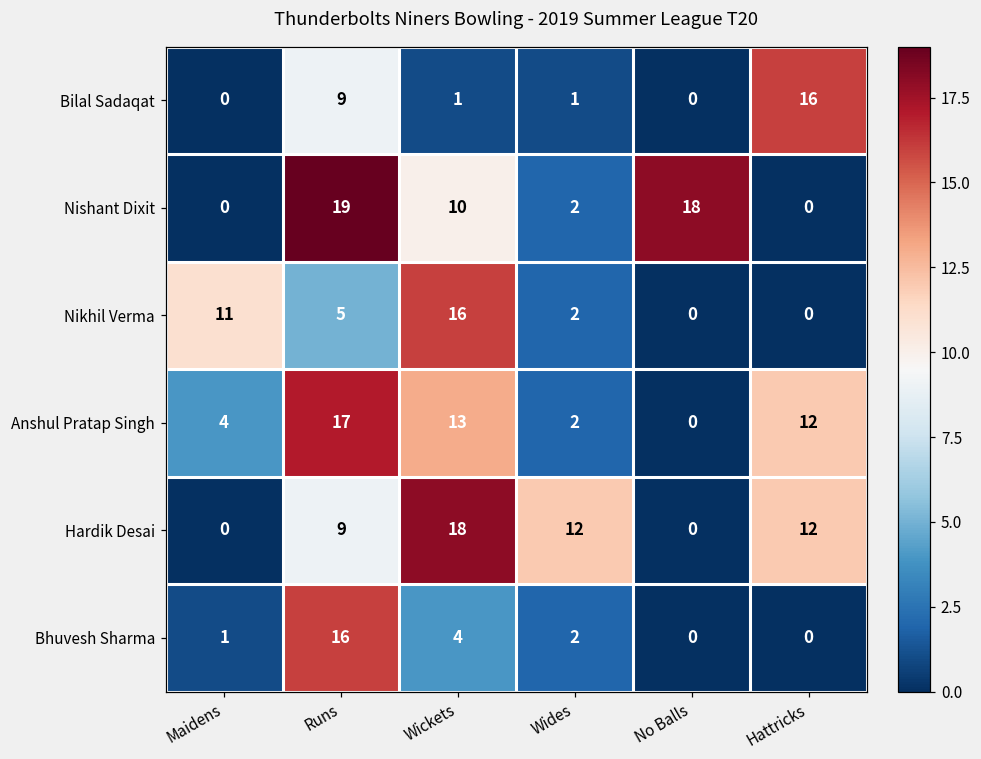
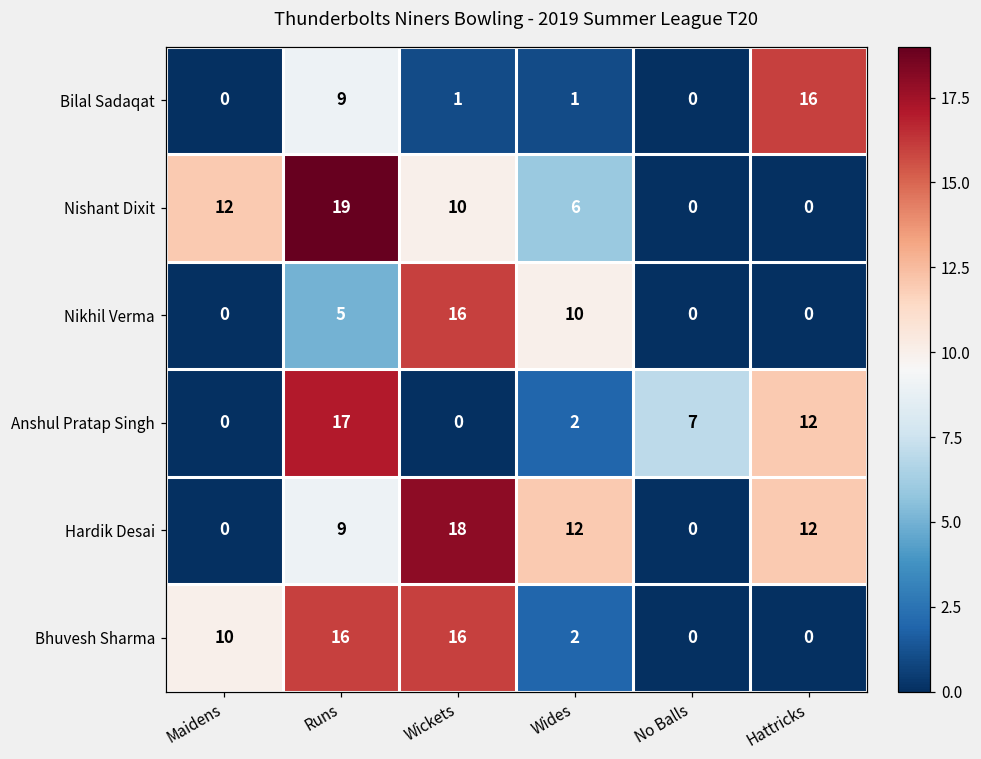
Nishant Dixit, Maidens: 0 -> 12
Nishant Dixit, Wides: 2 -> 6
Nishant Dixit, No Balls: 18 -> 0
Nikhil Verma, Maidens: 11 -> 0
Nikhil Verma, Wides: 2 -> 10
Anshul Pratap Singh, Maidens: 4 -> 0
Anshul Pratap Singh, Wickets: 13 -> 0
Anshul Pratap Singh, No Balls: 0 -> 7
Bhuvesh Sharma, Maidens: 1 -> 10
Bhuvesh Sharma, Wickets: 4 -> 16
